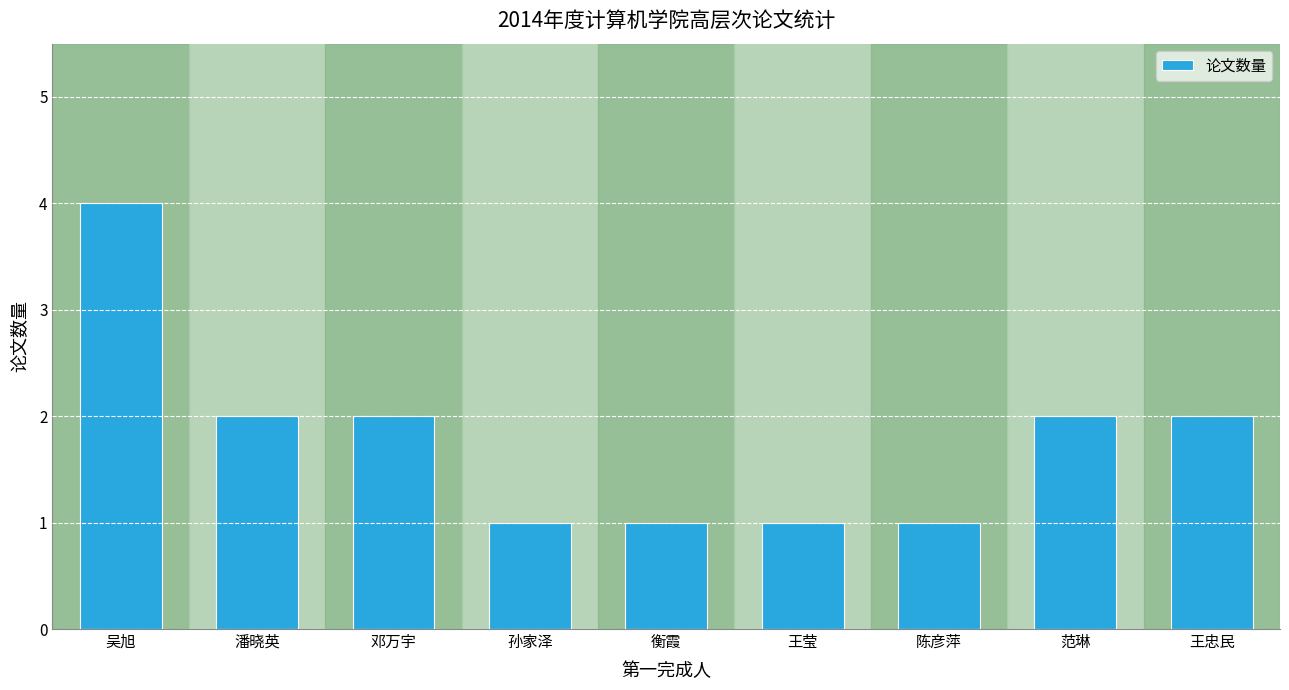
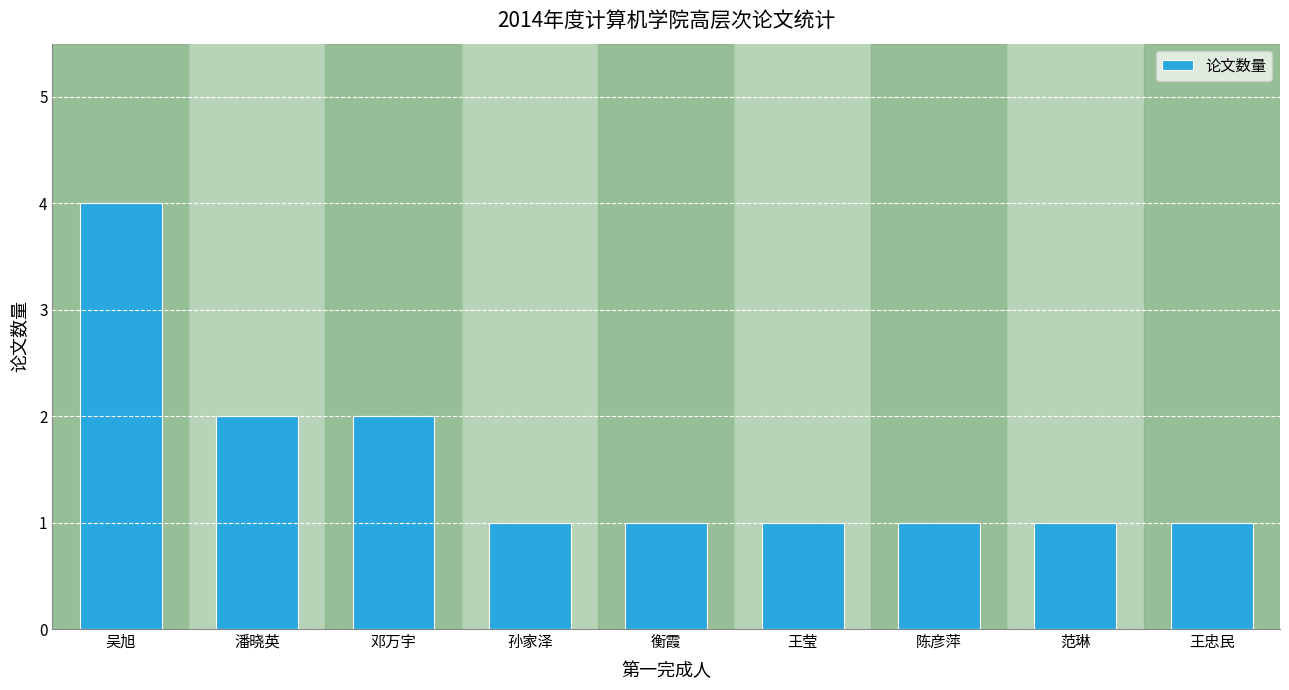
范琳: 2 -> 1
王忠民: 2 -> 1
